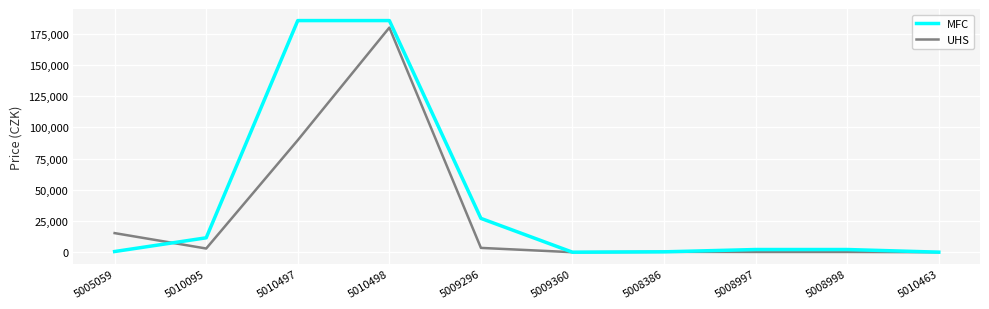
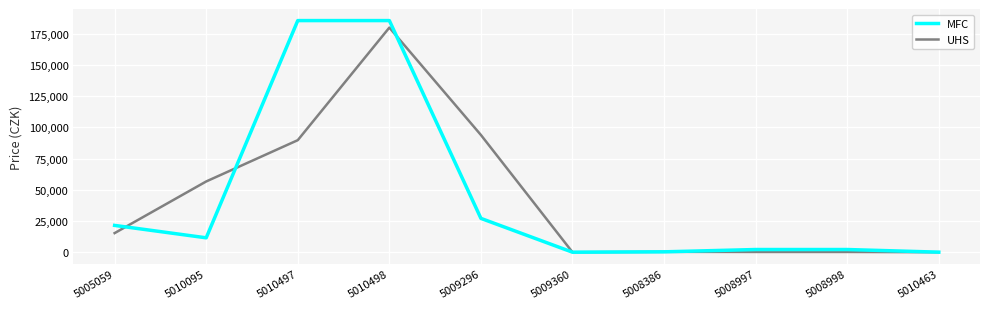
MFC, 5005059: 1,000 -> 22,000
UHS, 5010095: 3,000 -> 57,000
UHS, 5009296: 4,000 -> 94,000
